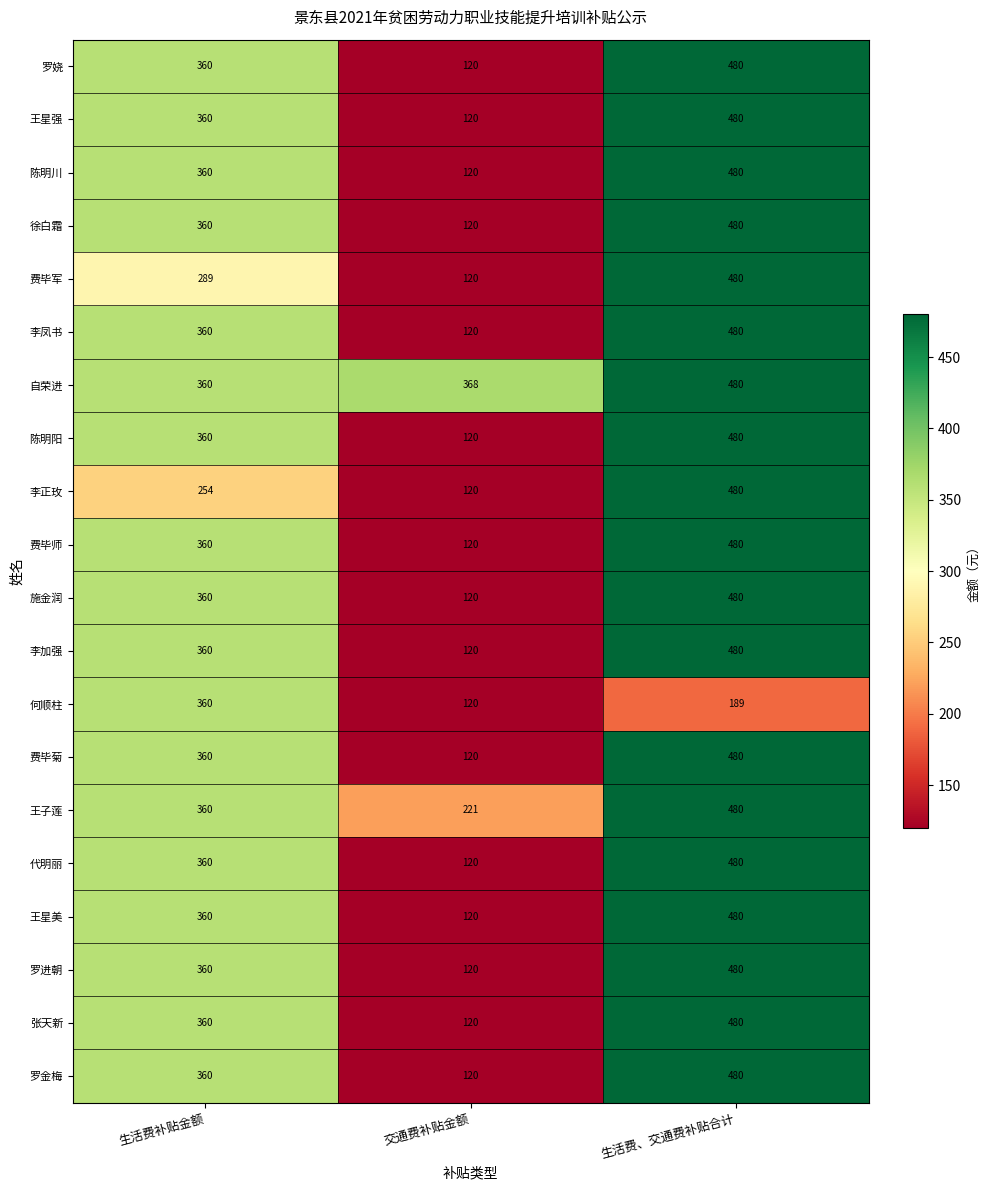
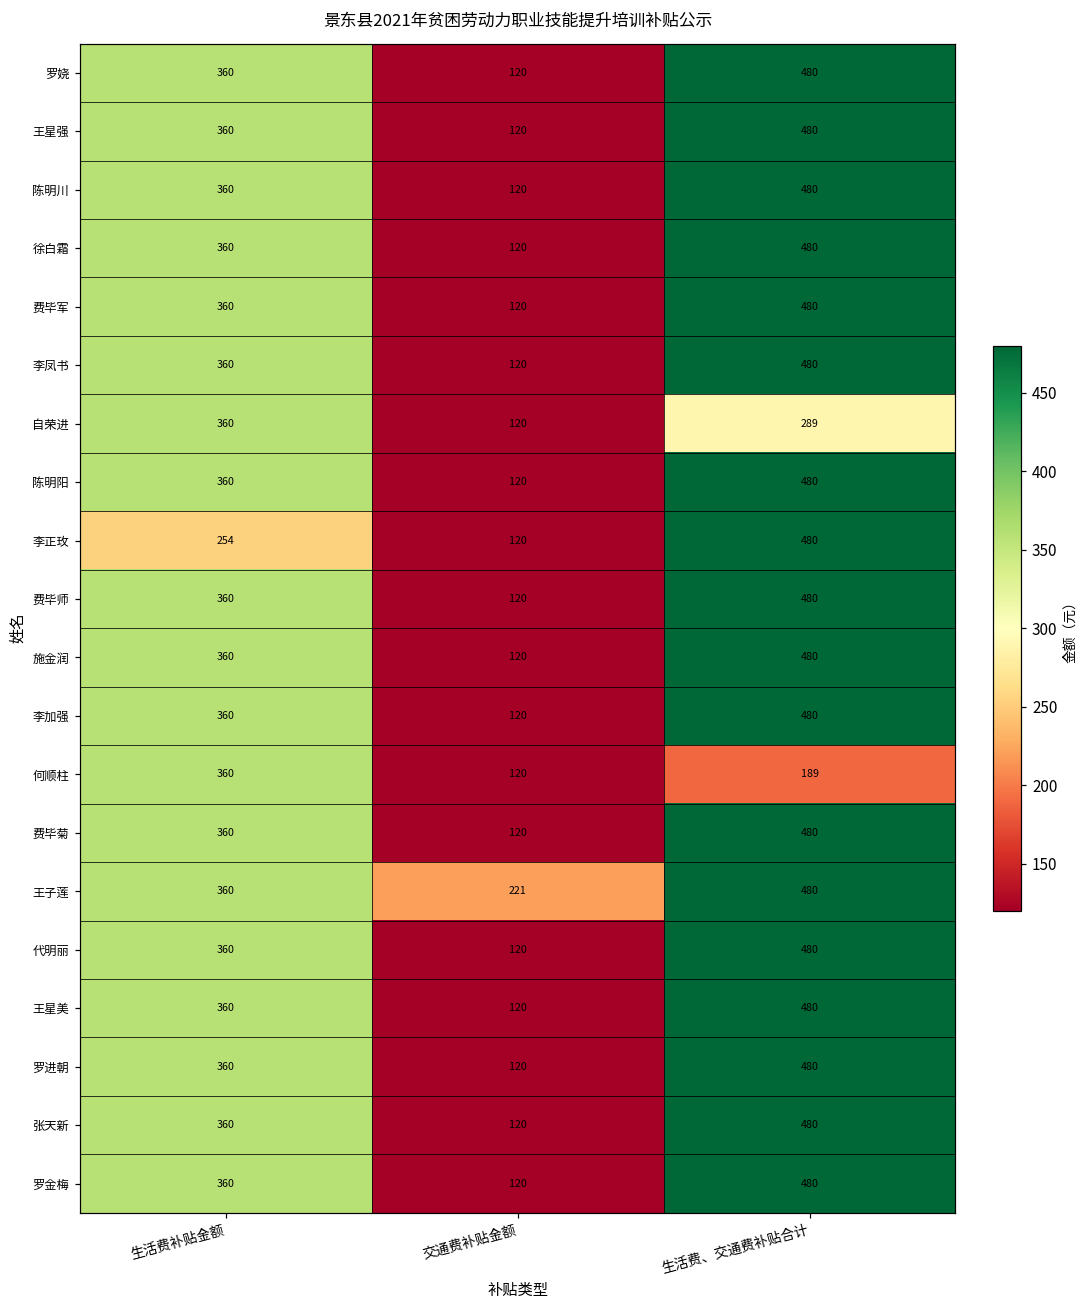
费毕军, 生活费补贴金额: 289 -> 360
自荣进, 交通费补贴金额: 368 -> 120
自荣进, 生活费、交通费补贴合计: 480 -> 289
